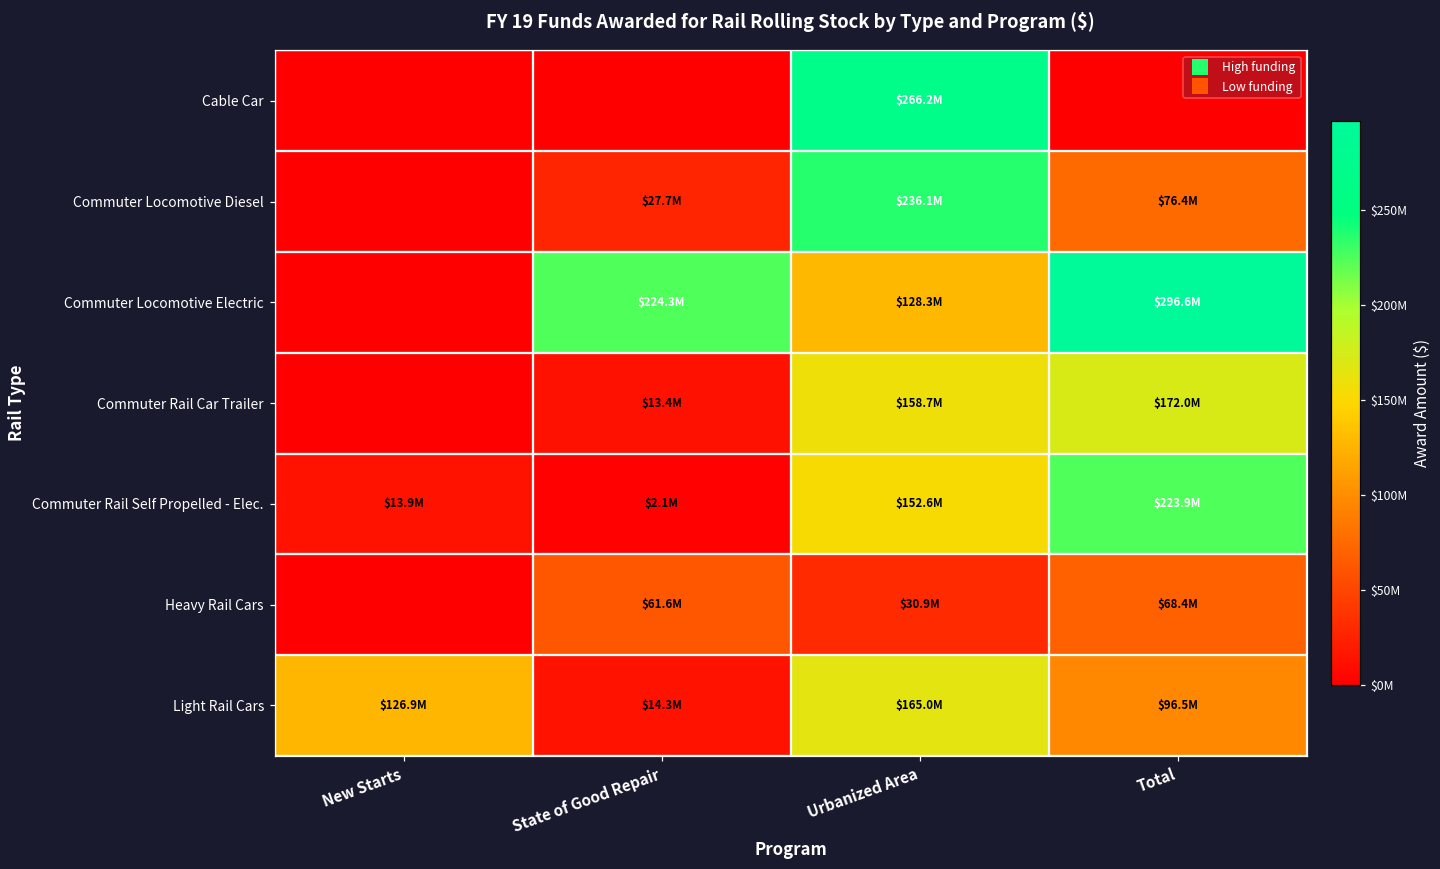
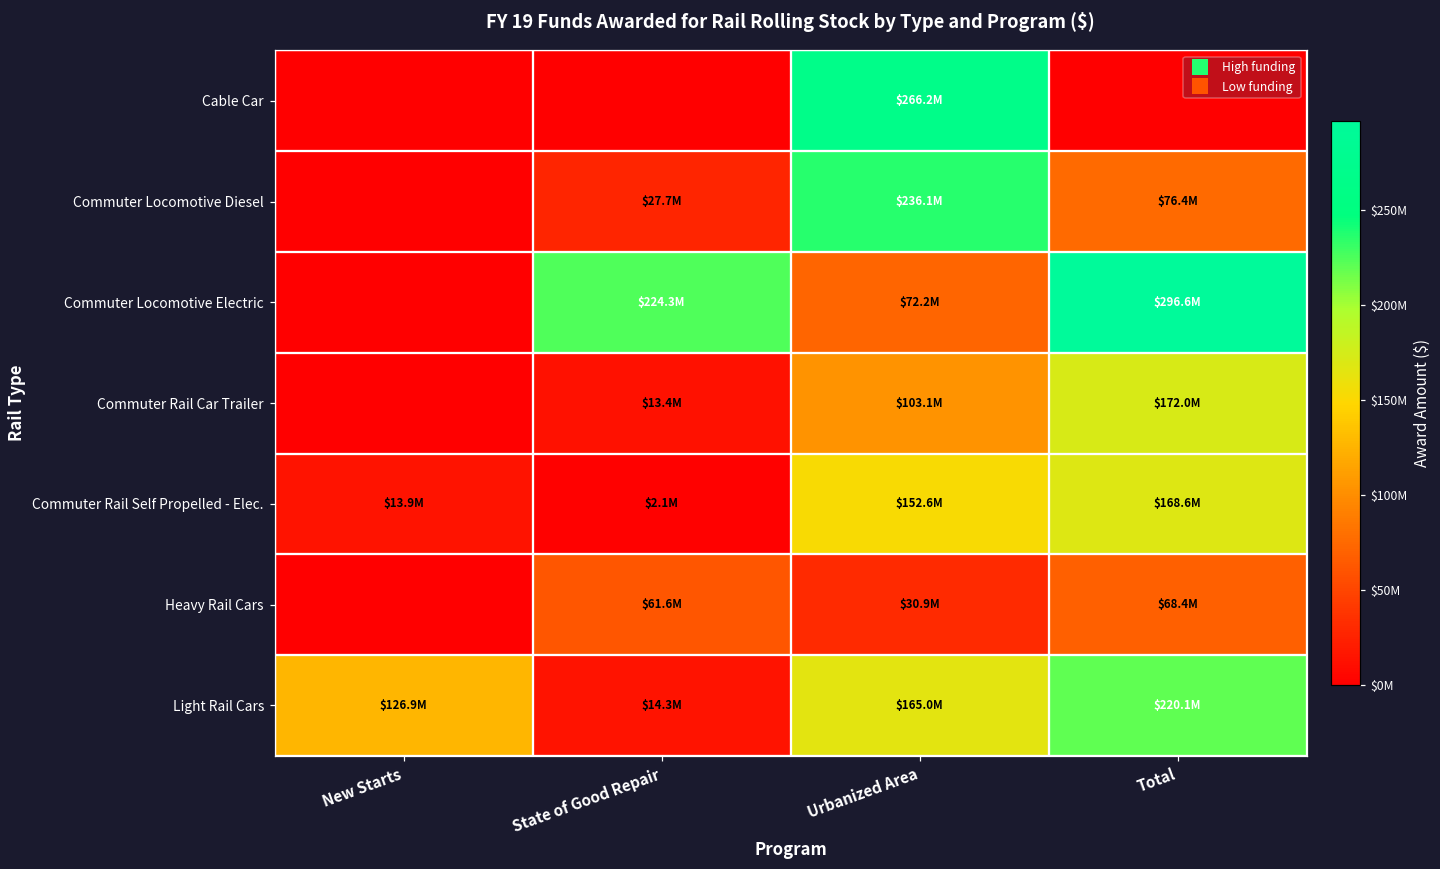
Commuter Locomotive Electric, Urbanized Area: $128.3M -> $72.2M
Commuter Rail Car Trailer, Urbanized Area: $158.7M -> $103.1M
Commuter Rail Self Propelled - Elec., Total: $223.9M -> $168.6M
Light Rail Cars, Total: $96.5M -> $220.1M
